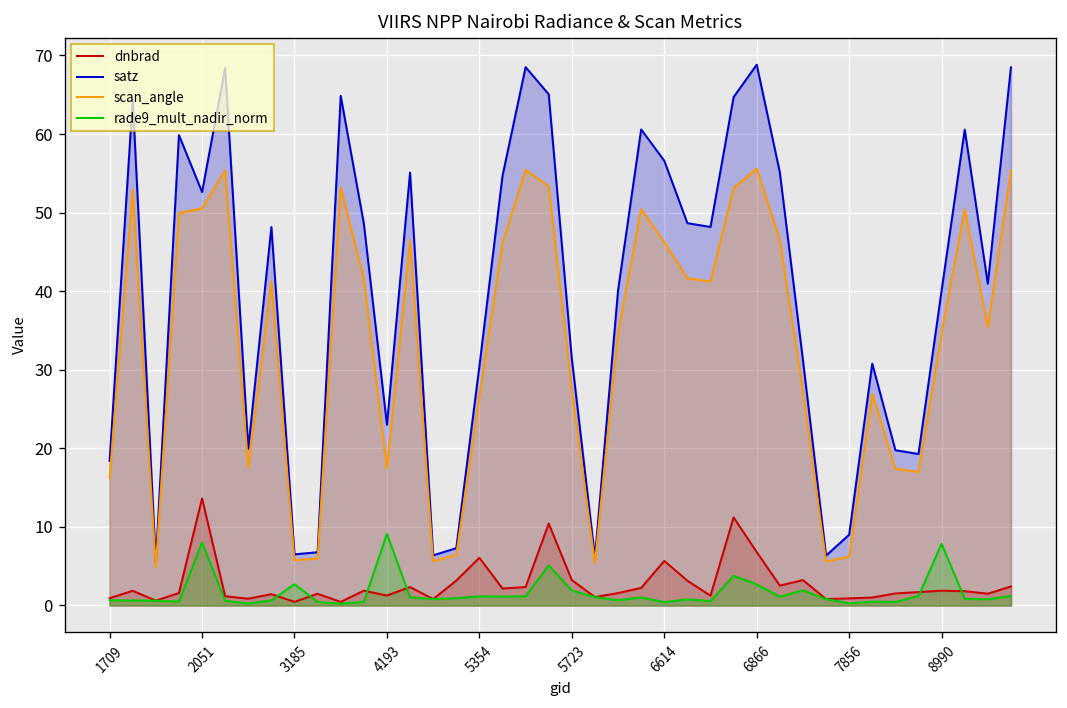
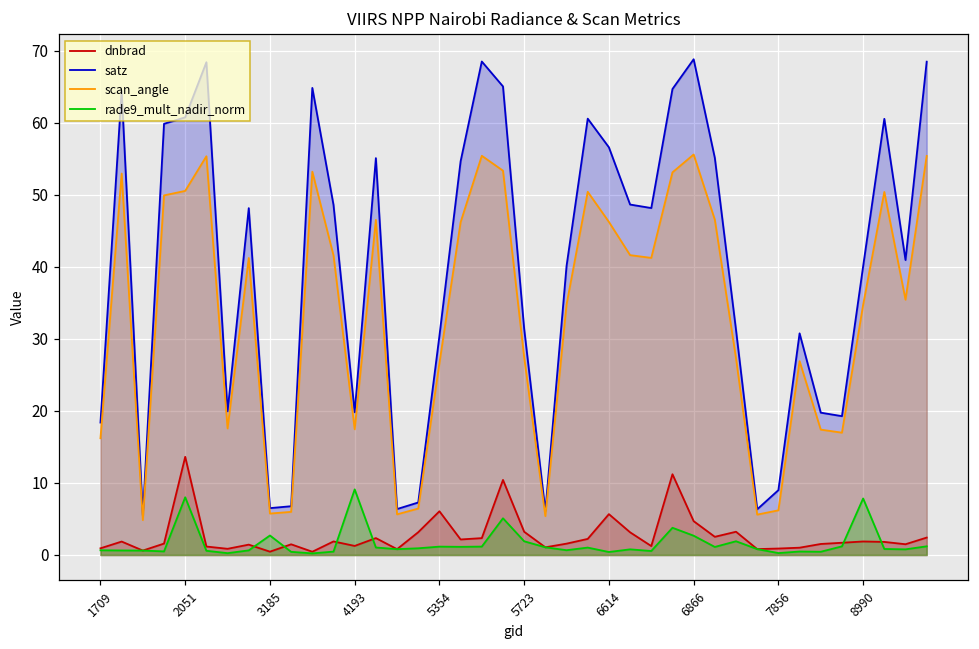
satz, 2051: 53 -> 61
satz, 4193: 23 -> 20
dnbrad, 6866: 7 -> 5
